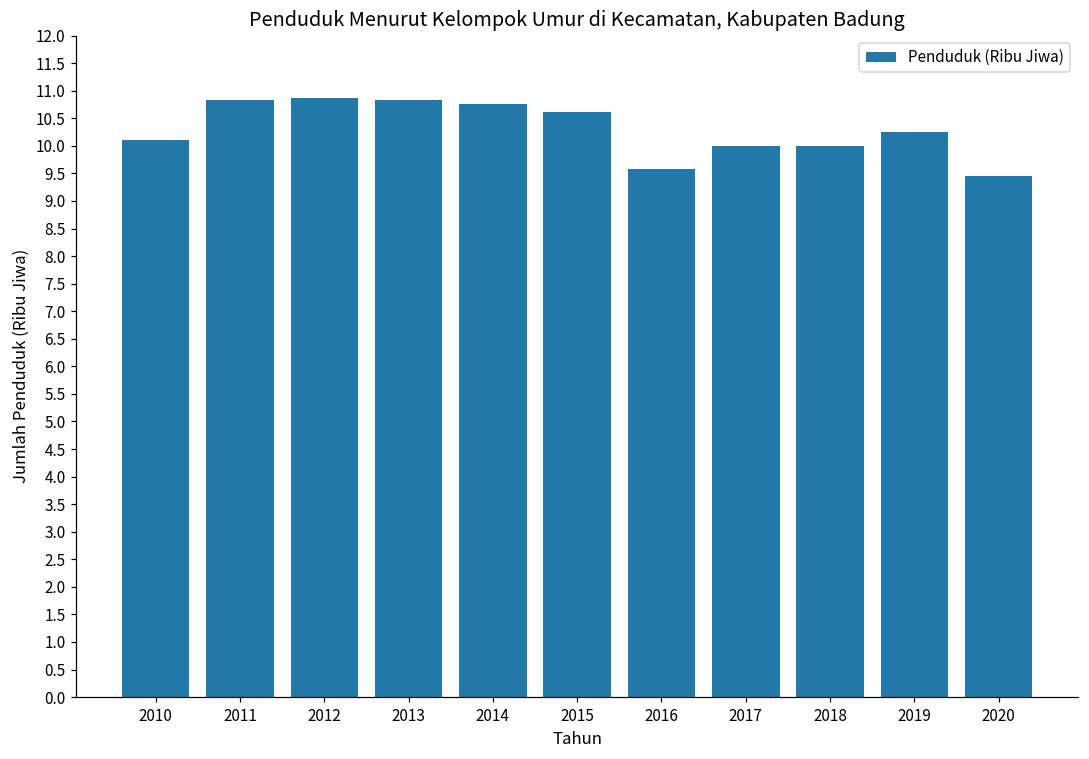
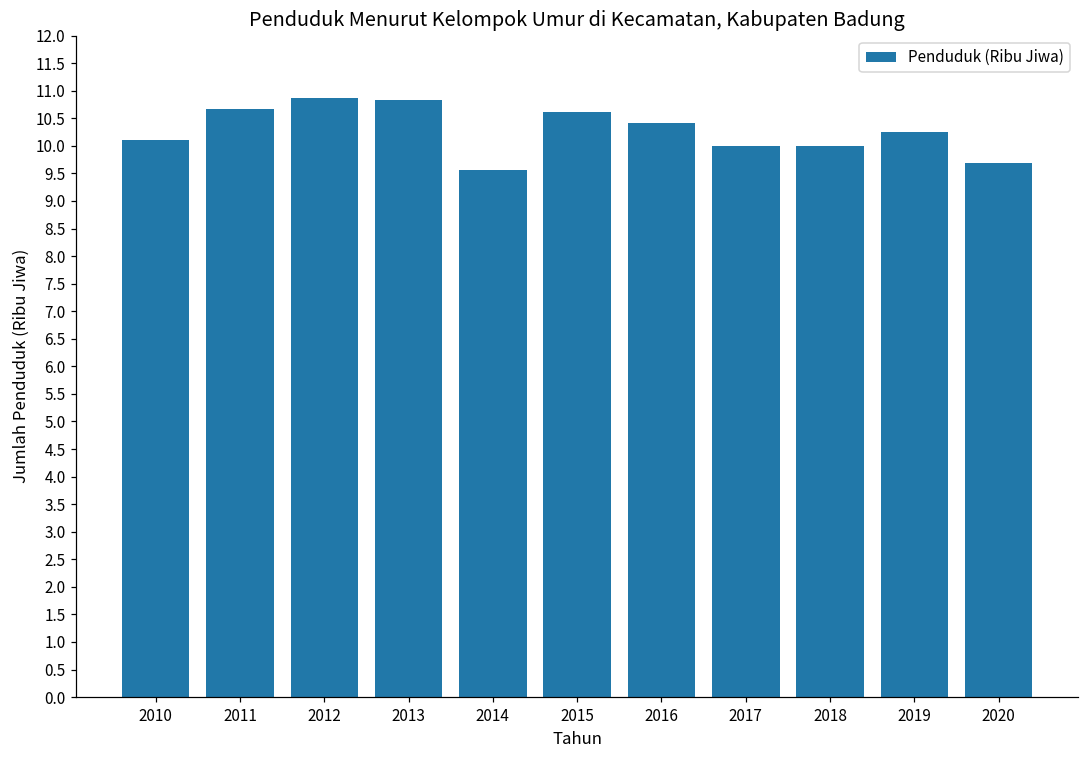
2011: 10.8 -> 10.7
2014: 10.8 -> 9.6
2016: 9.6 -> 10.4
2020: 9.5 -> 9.7
